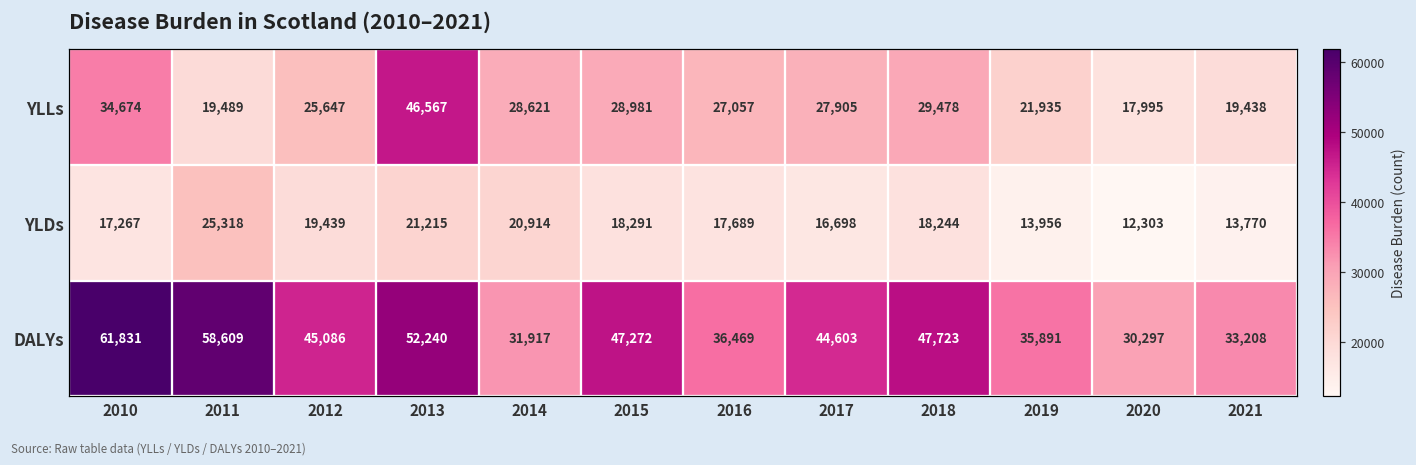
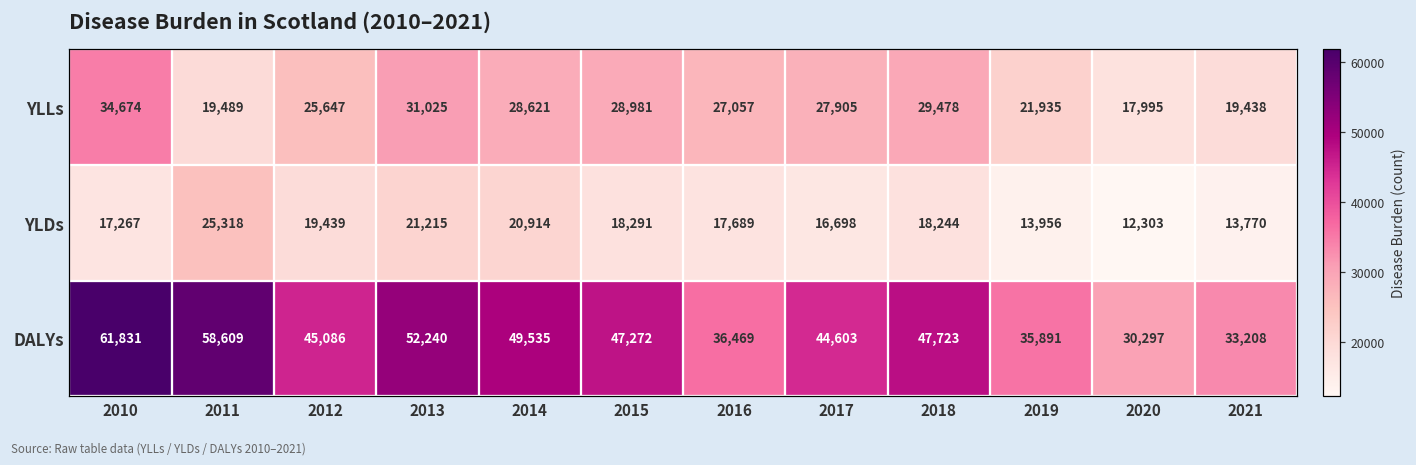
YLLs, 2013: 46,567 -> 31,025
DALYs, 2014: 31,917 -> 49,535
